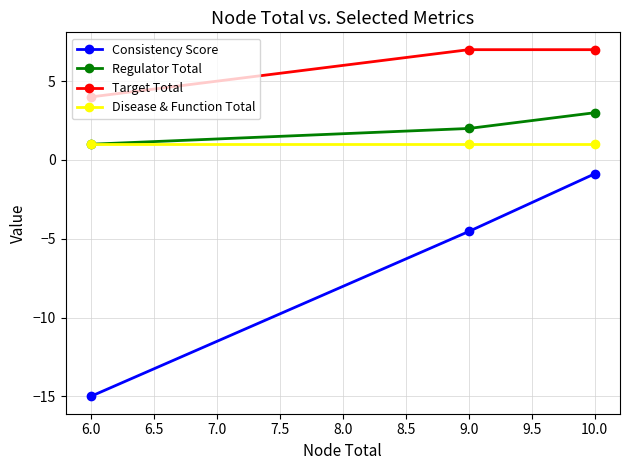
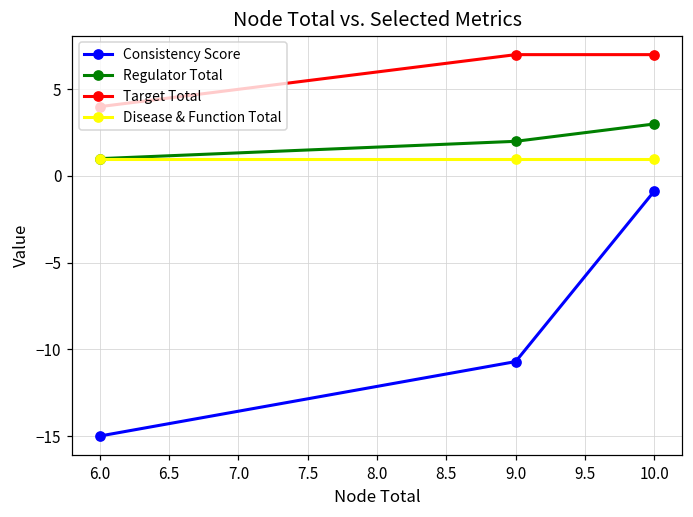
Consistency Score, 9.0: -4.5 -> -10.7
